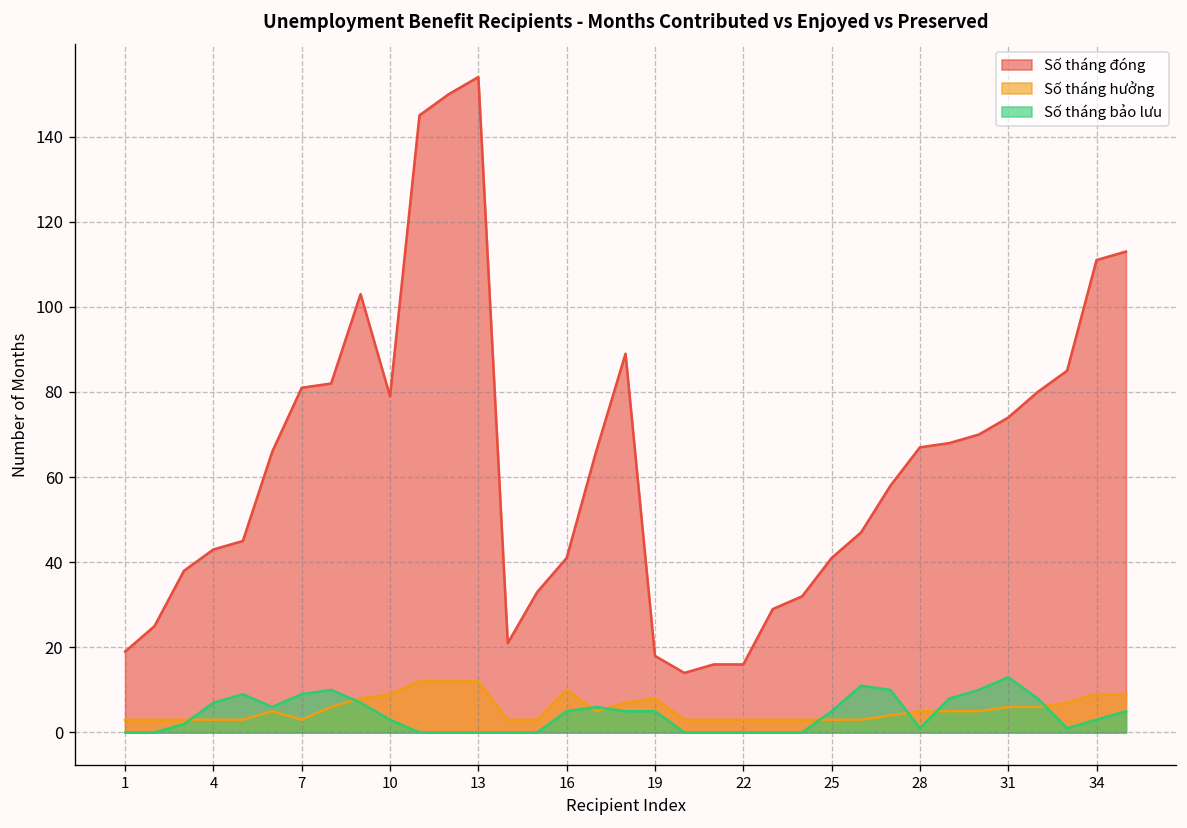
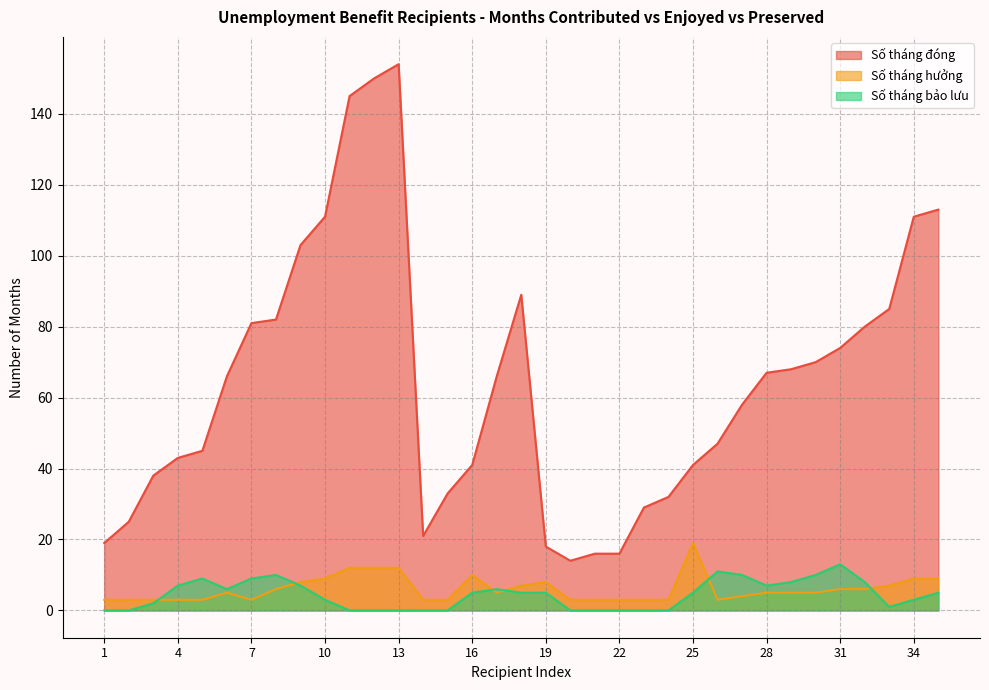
Số tháng đóng, 10: 79 -> 111
Số tháng hưởng, 25: 3 -> 19
Số tháng bảo lưu, 28: 1 -> 7
